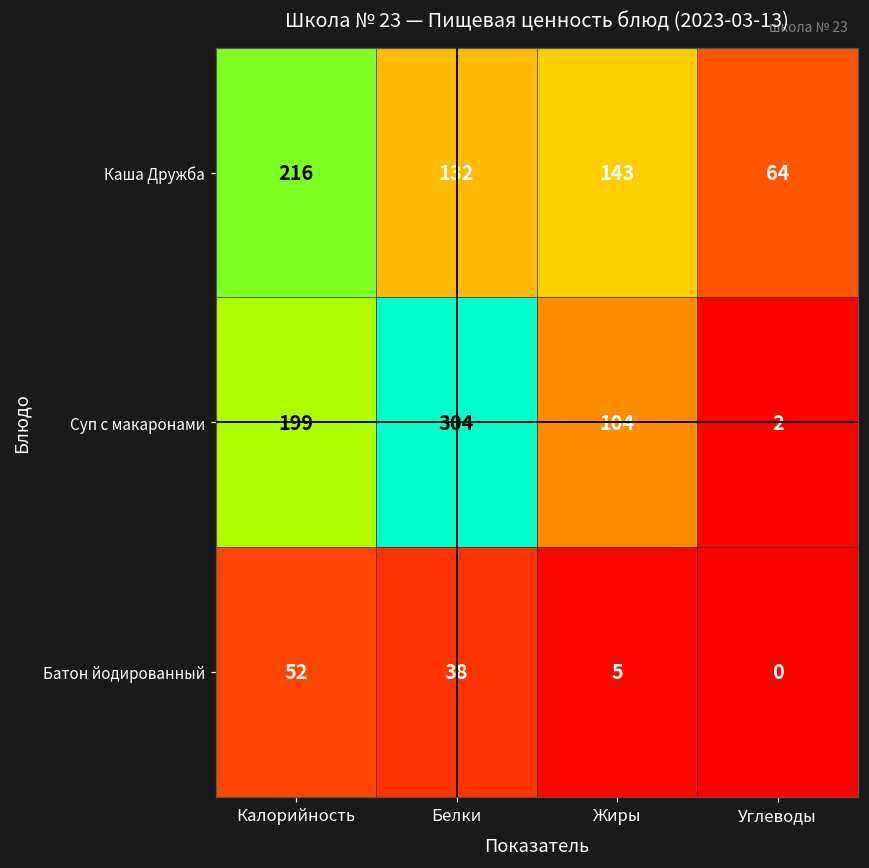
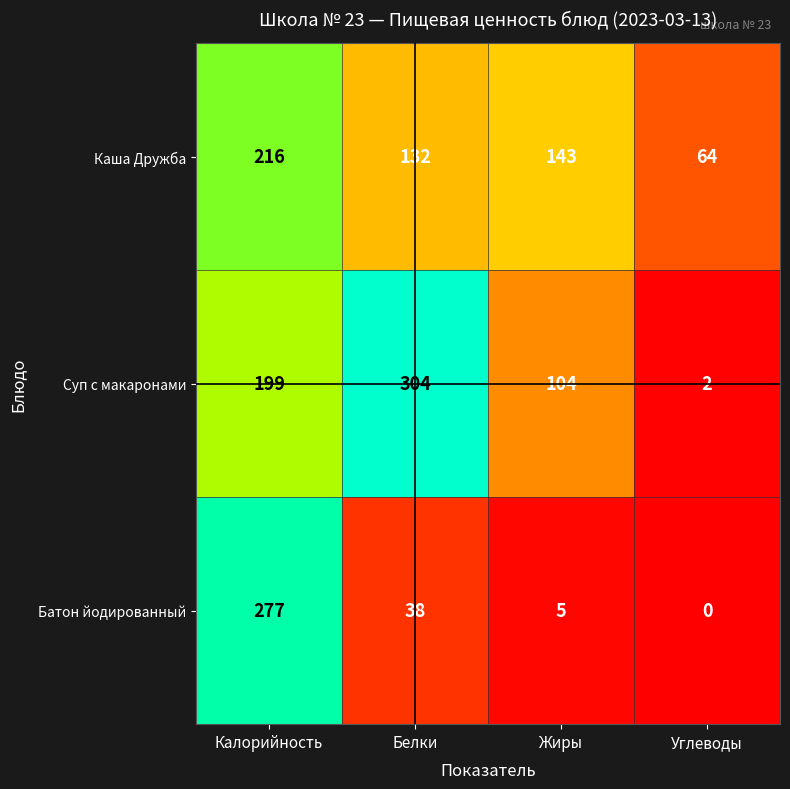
Батон йодированный, Калорийность: 52 -> 277
